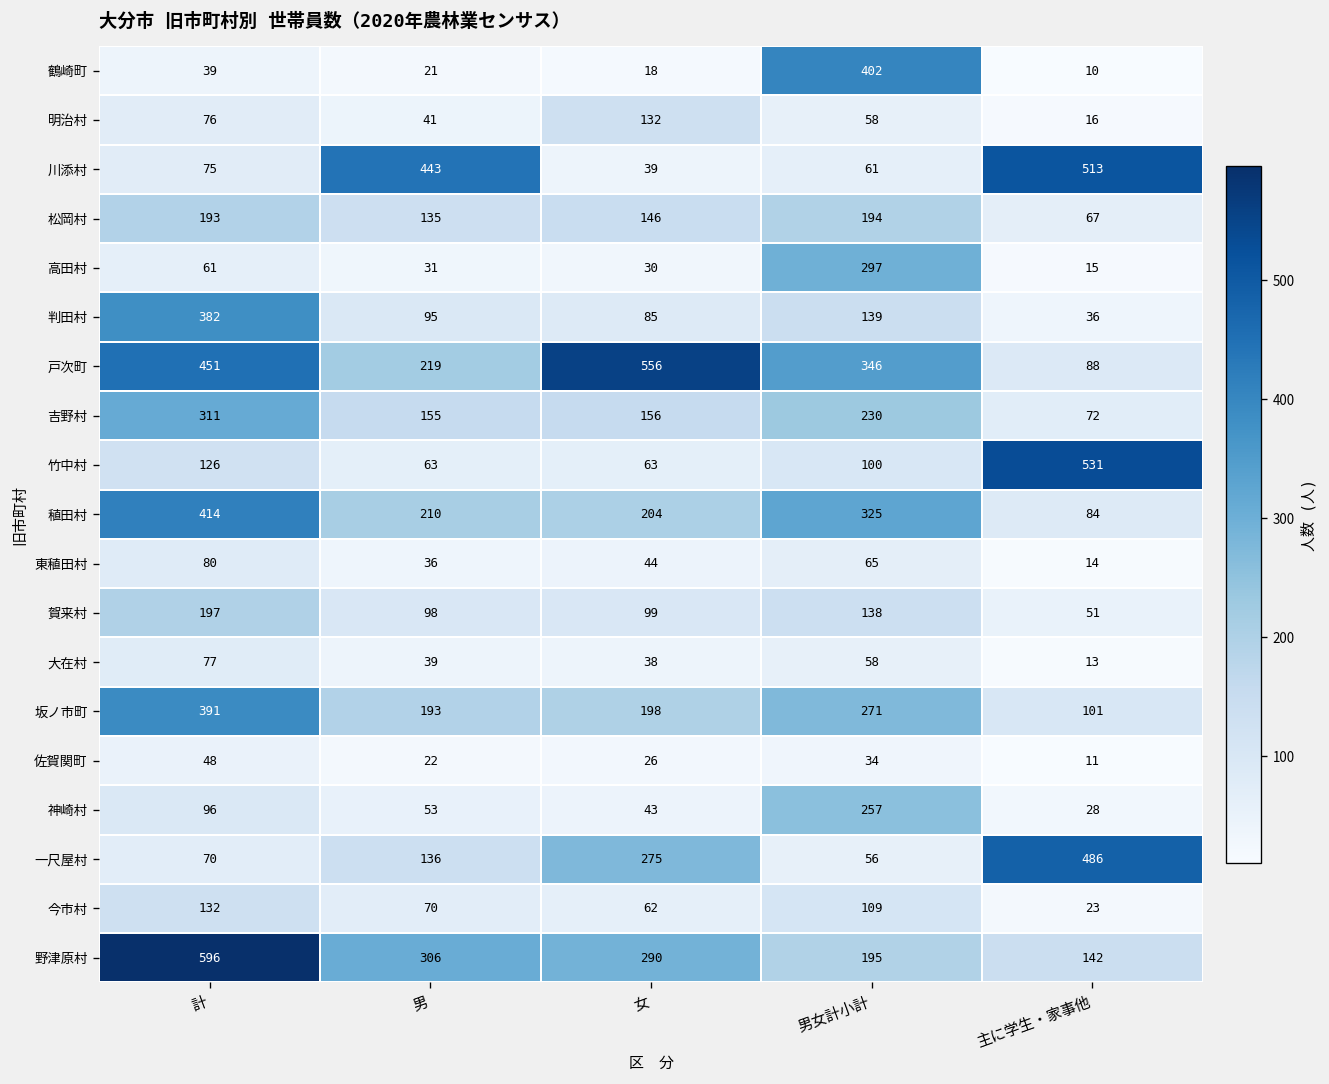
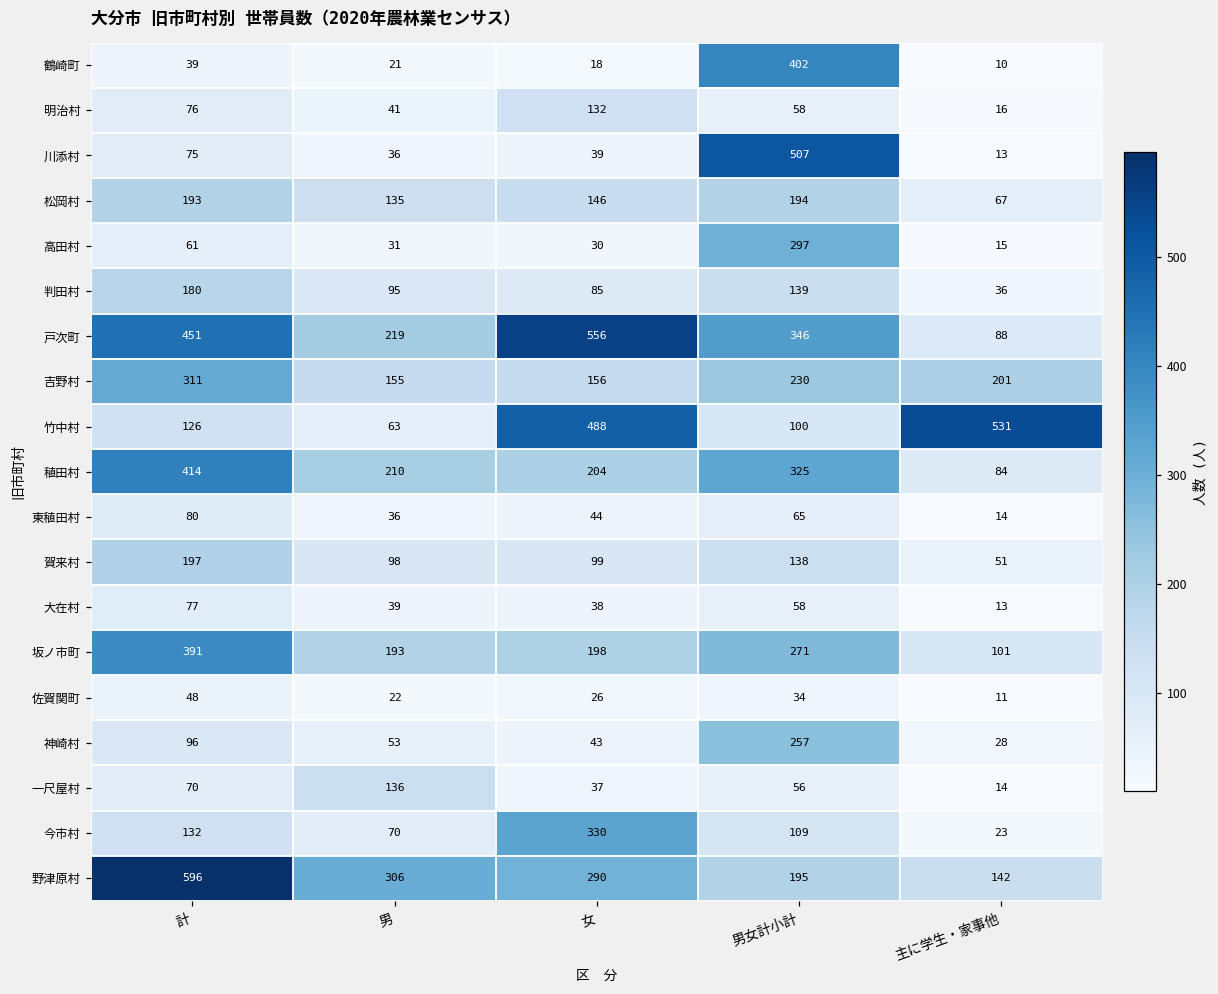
川添村, 男: 443 -> 36
川添村, 男女計小計: 61 -> 507
川添村, 主に学生・家事他: 513 -> 13
判田村, 計: 382 -> 180
吉野村, 主に学生・家事他: 72 -> 201
竹中村, 女: 63 -> 488
一尺屋村, 女: 275 -> 37
一尺屋村, 主に学生・家事他: 486 -> 14
今市村, 女: 62 -> 330
